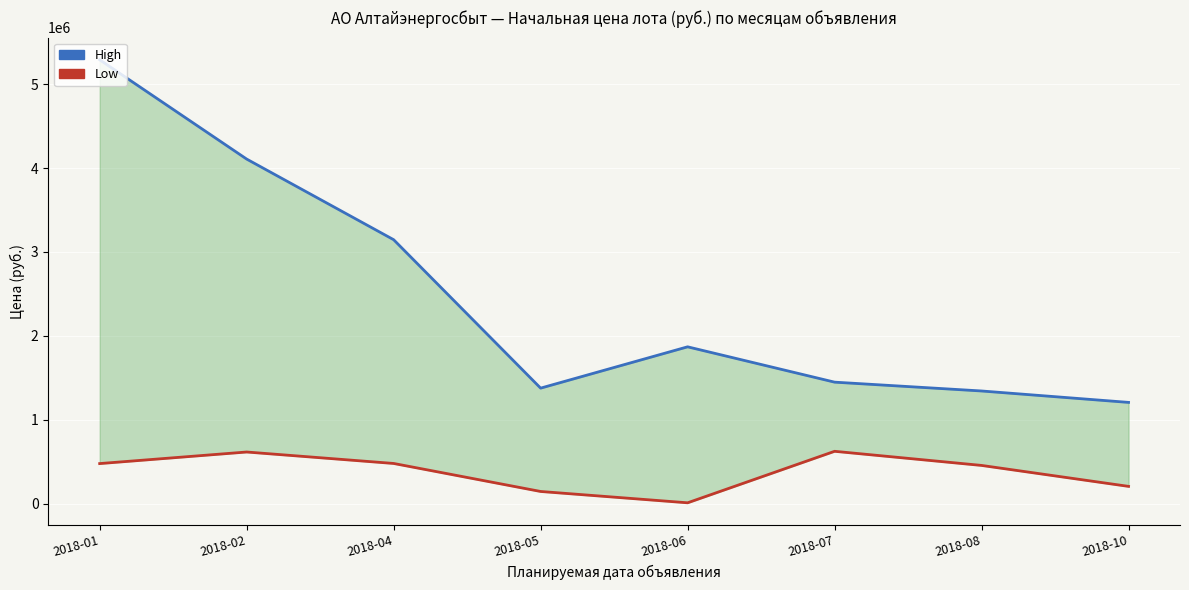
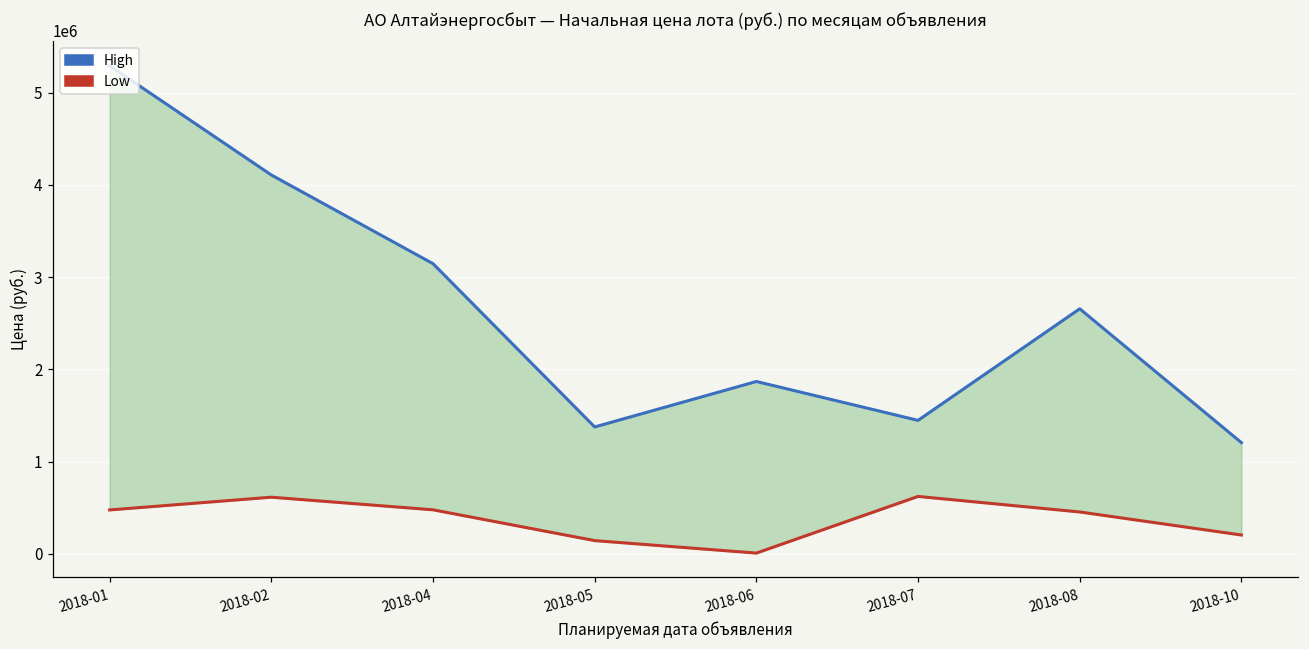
High, 2018-08: 1300000 -> 2700000
